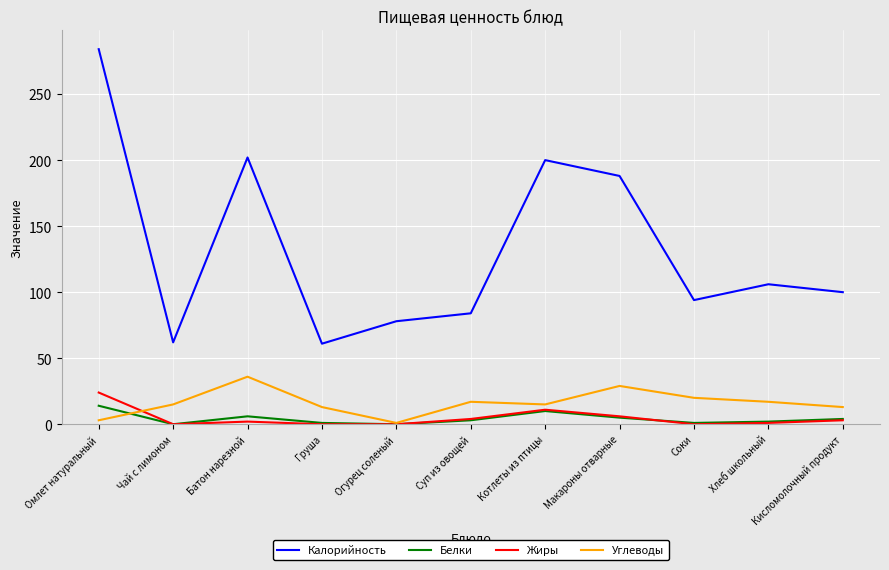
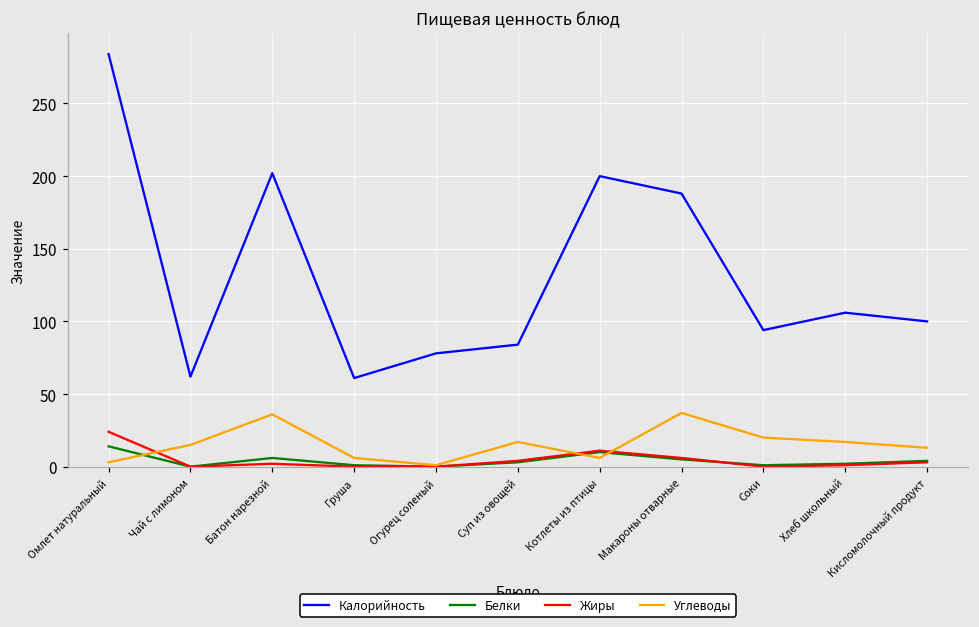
Углеводы, Груша: 13 -> 6
Углеводы, Котлеты из птицы: 15 -> 6
Углеводы, Макароны отварные: 29 -> 37
